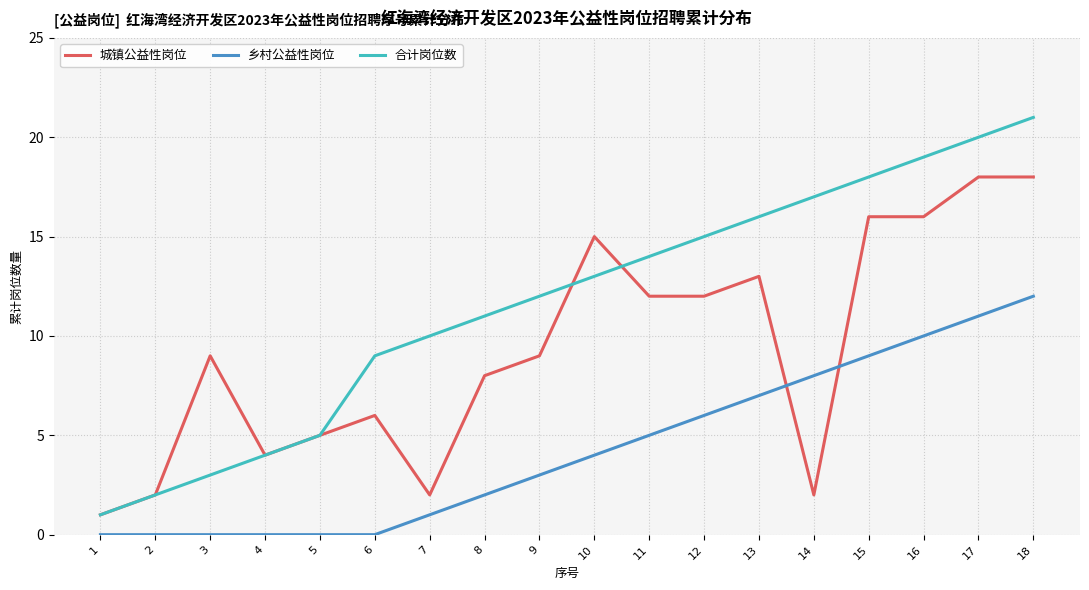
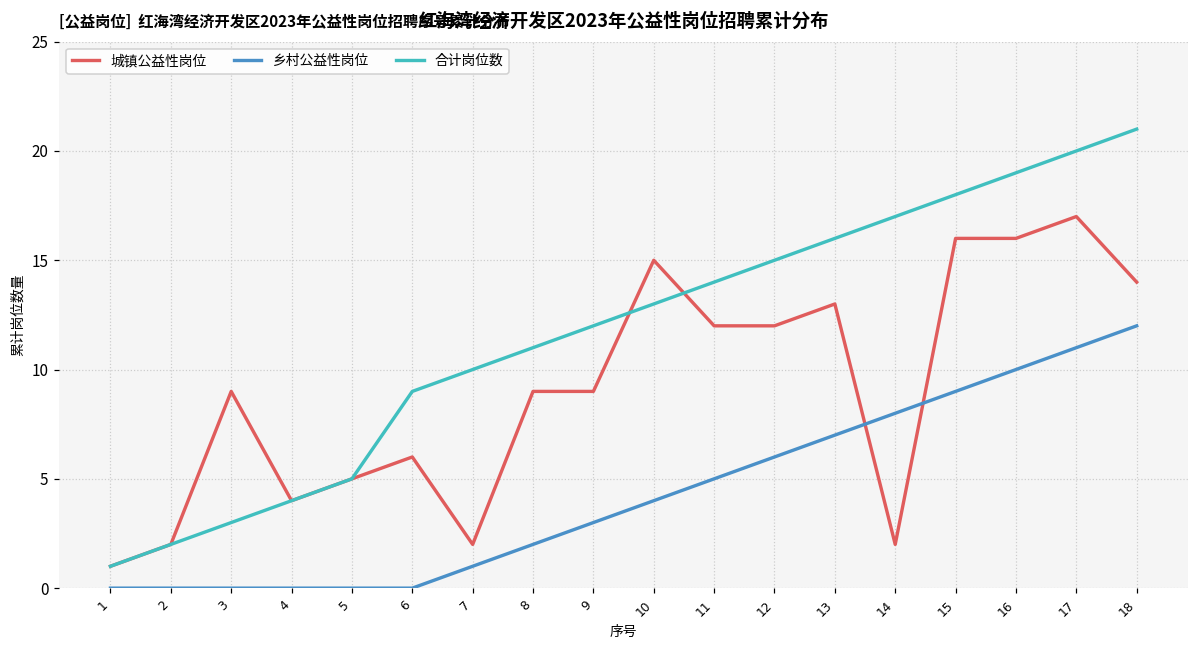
城镇公益性岗位, 8: 8 -> 9
城镇公益性岗位, 17: 18 -> 17
城镇公益性岗位, 18: 18 -> 14
